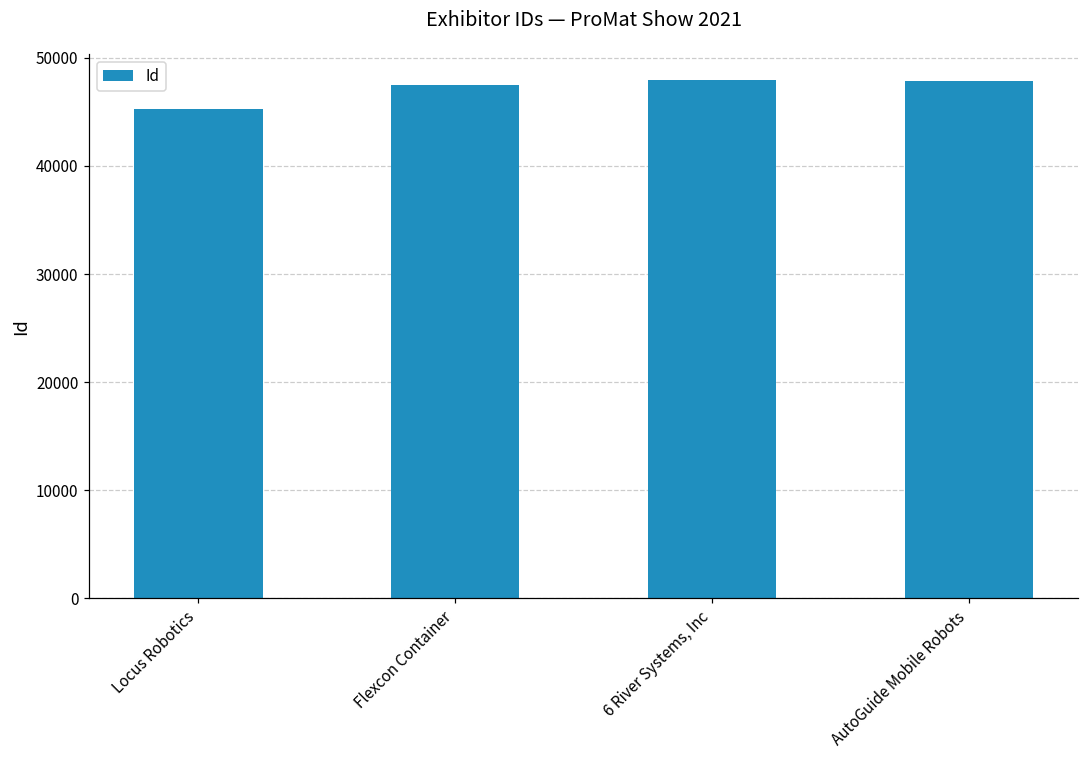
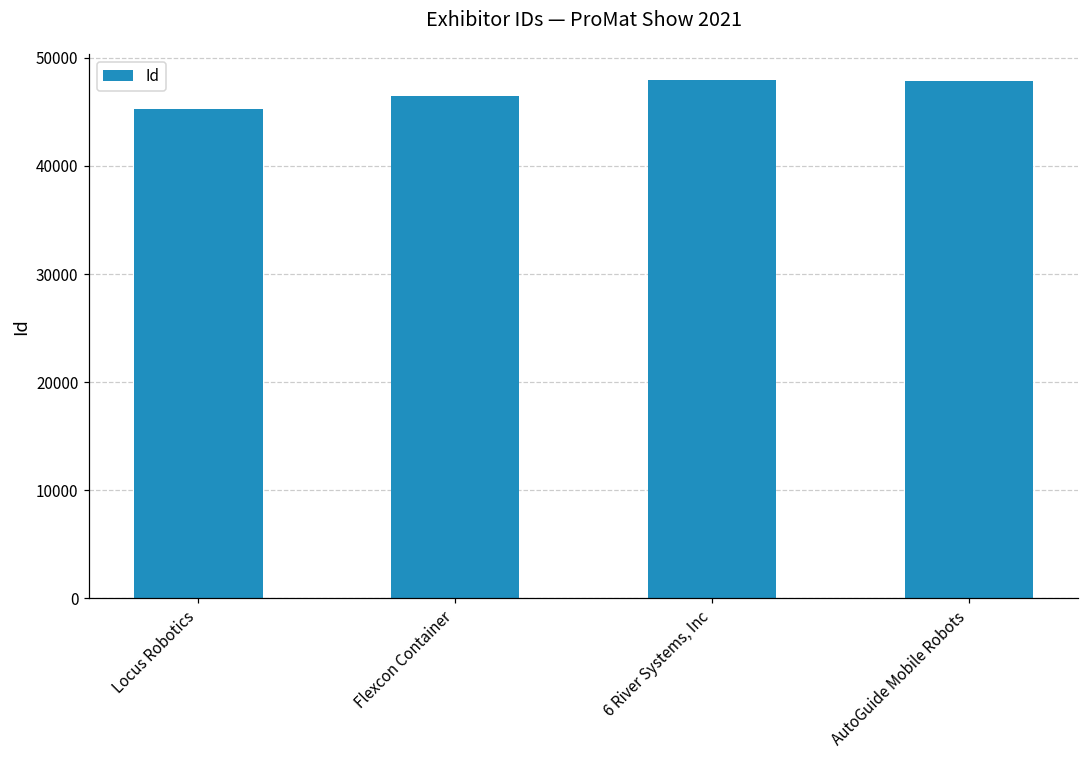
Flexcon Container: 47500 -> 46500
